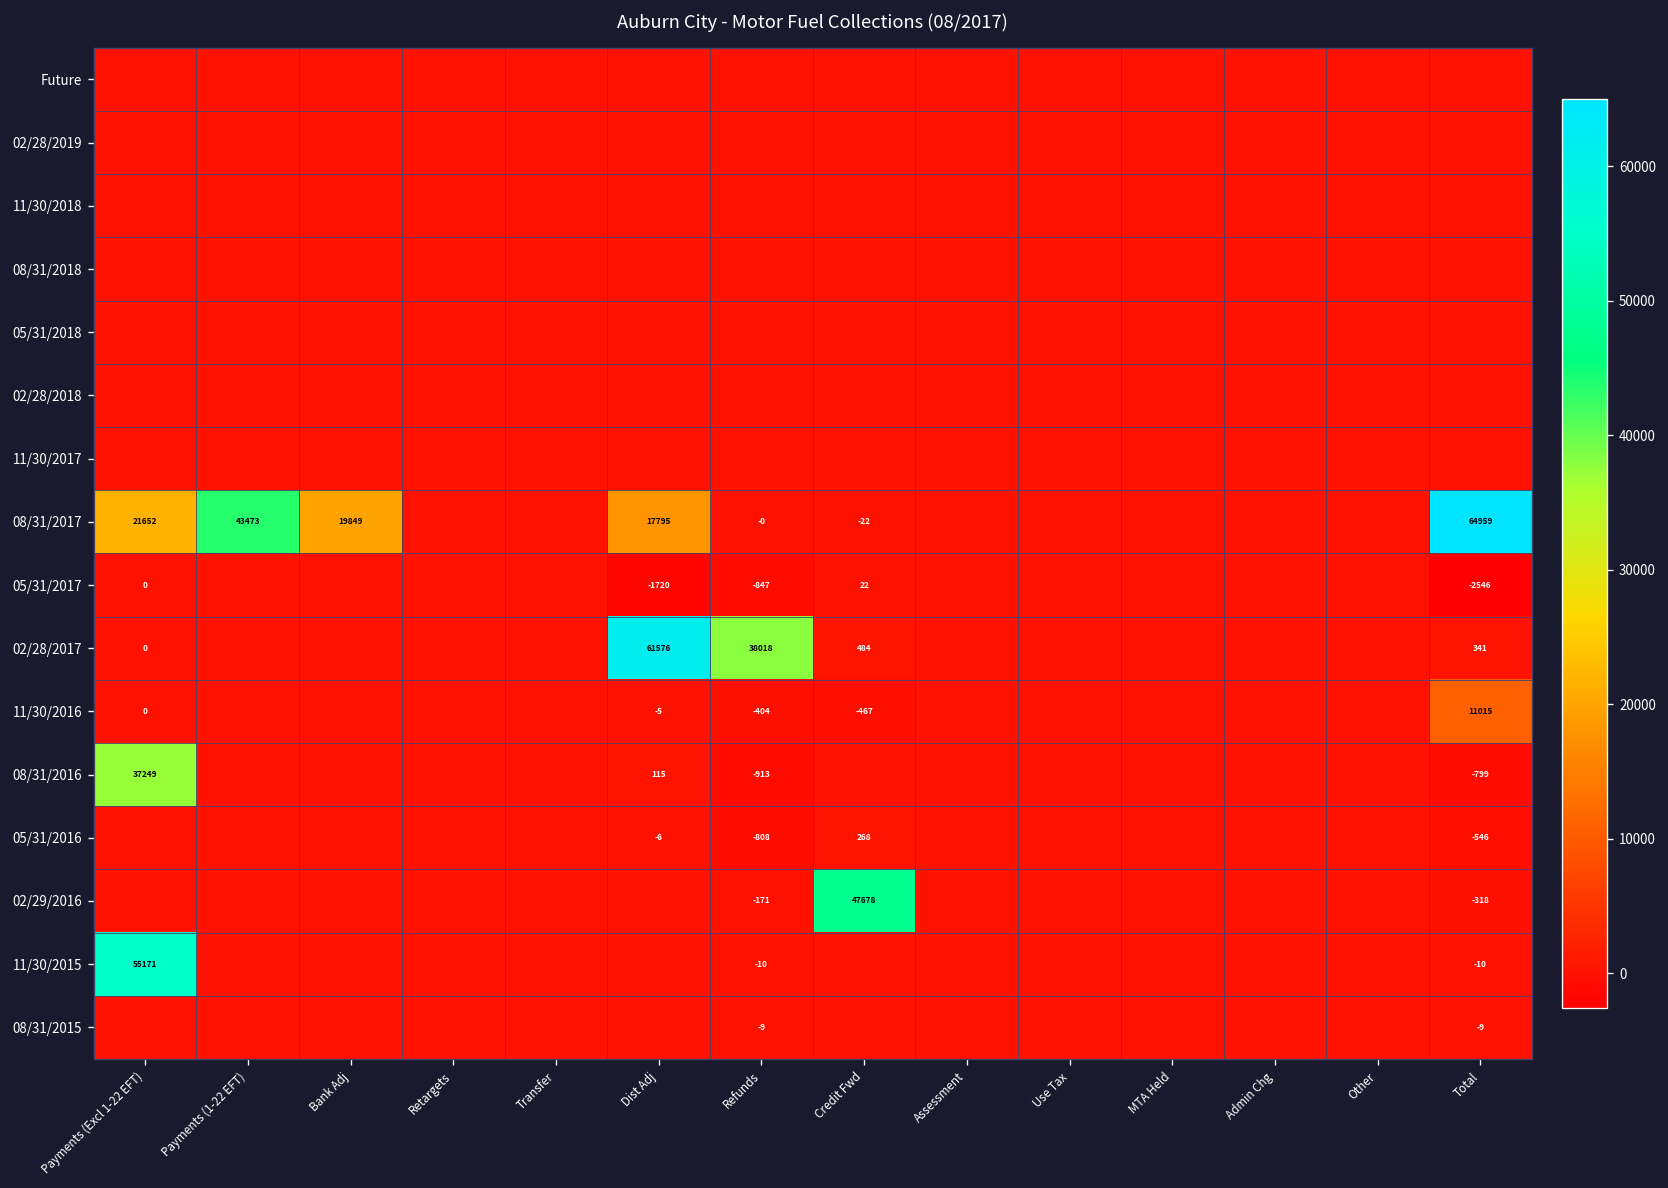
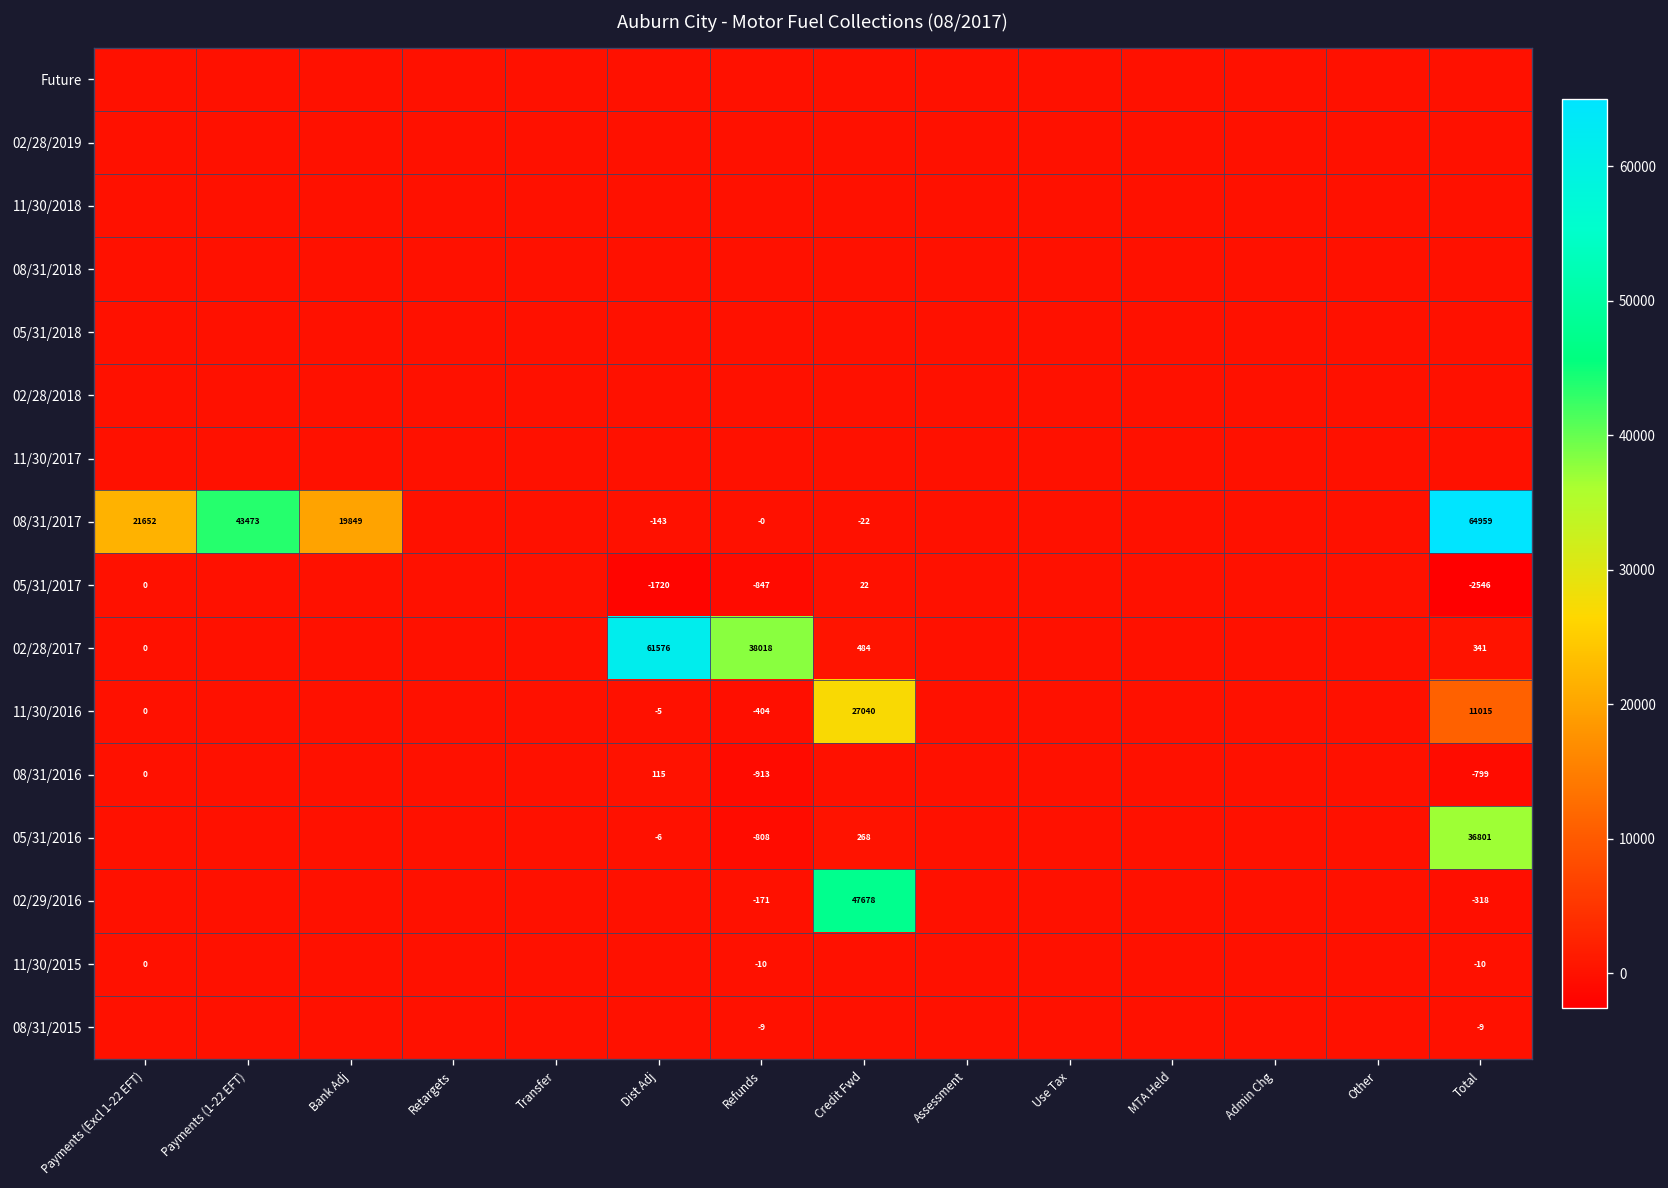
08/31/2017, Dist Adj: 17795 -> -143
11/30/2016, Credit Fwd: -467 -> 27040
08/31/2016, Payments (Excl 1-22 EFT): 37249 -> 0
05/31/2016, Total: -546 -> 36801
11/30/2015, Payments (Excl 1-22 EFT): 55171 -> 0
